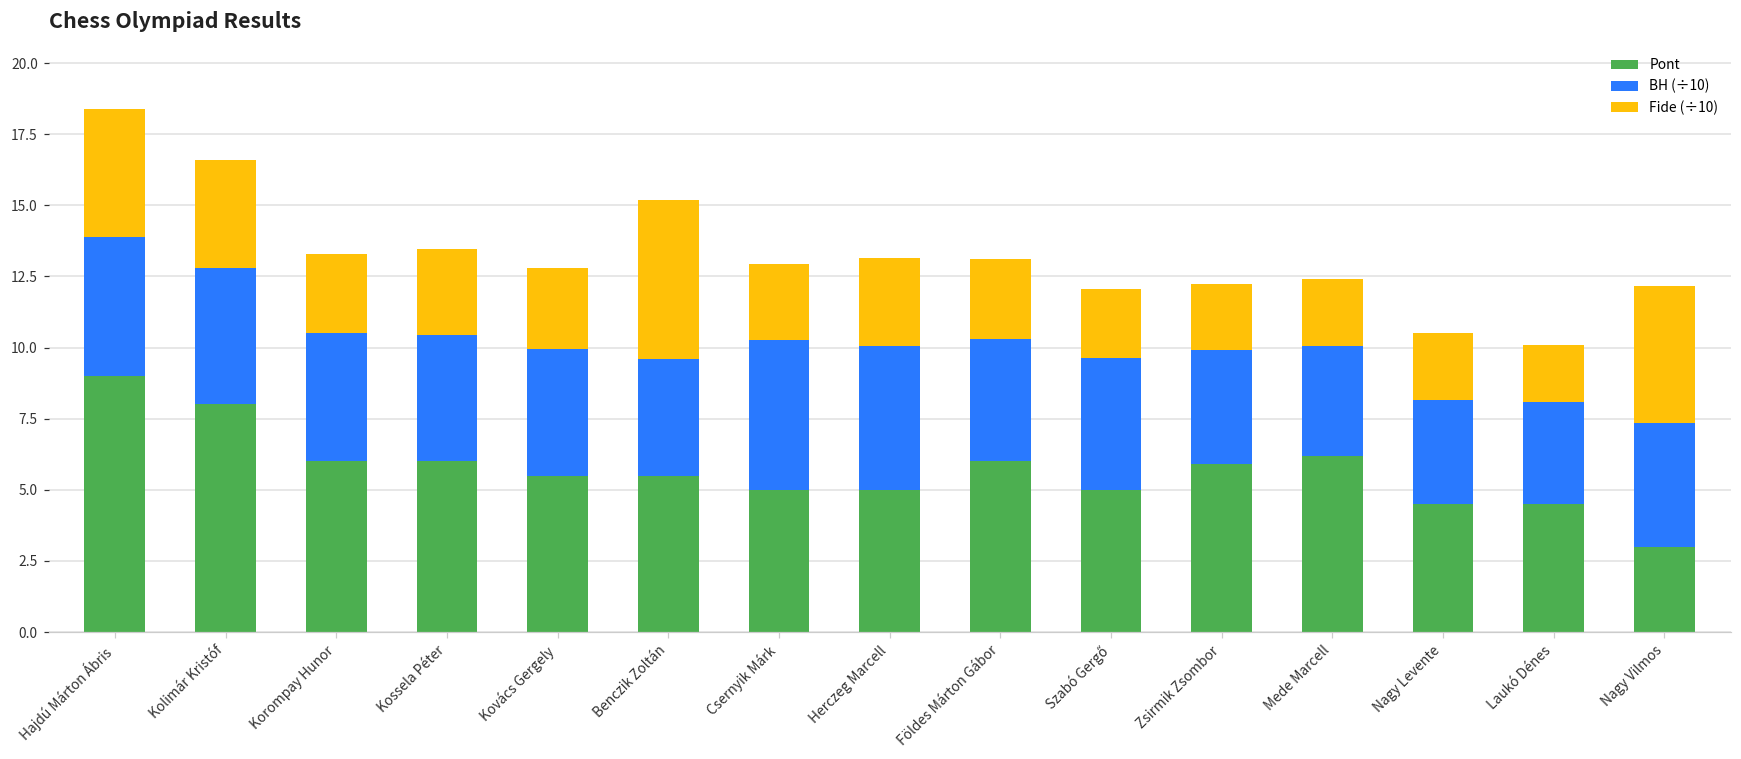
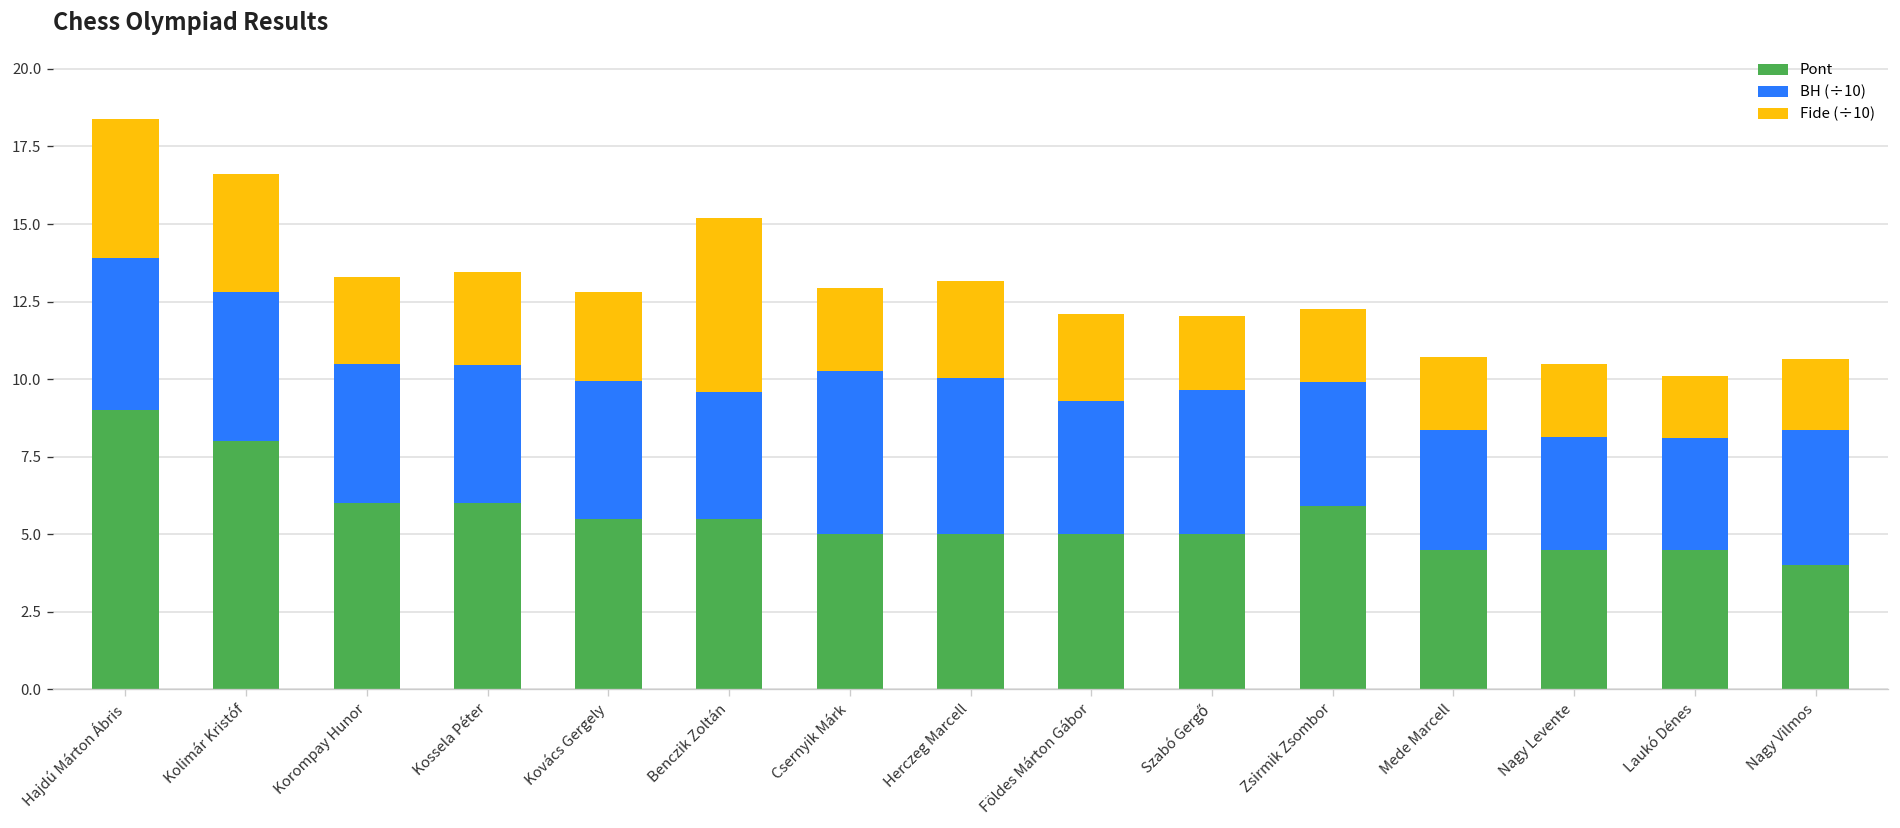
Pont, Földes Márton Gábor: 6 -> 5
Pont, Mede Marcell: 6.2 -> 4.5
Pont, Nagy Vilmos: 3 -> 4
Fide (÷10), Nagy Vilmos: 4.8 -> 2.3
